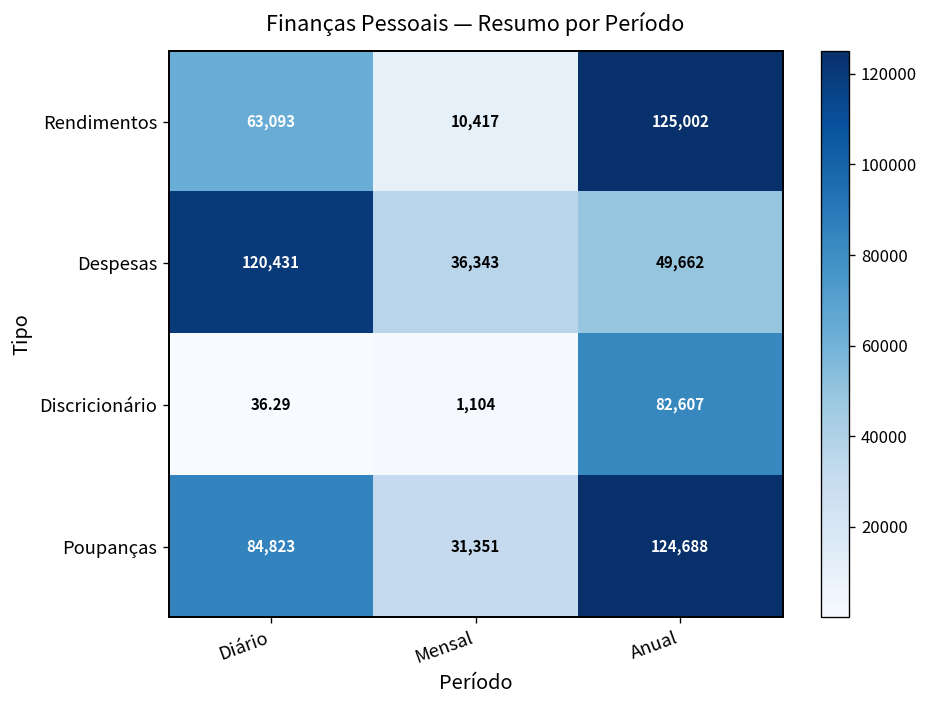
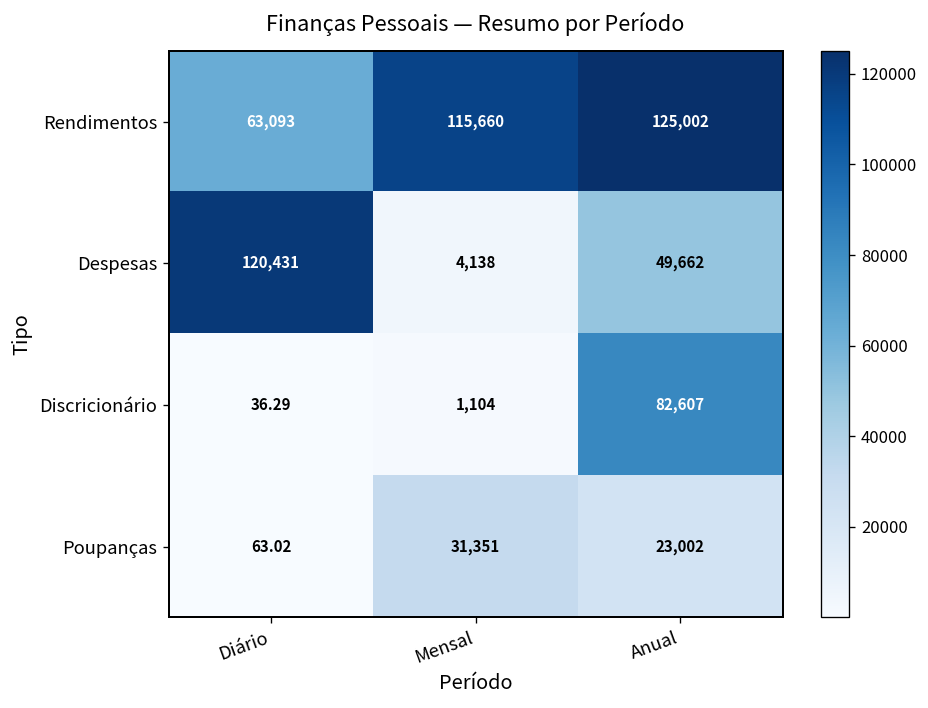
Rendimentos, Mensal: 10,417 -> 115,660
Despesas, Mensal: 36,343 -> 4,138
Poupanças, Diário: 84,823 -> 63.02
Poupanças, Anual: 124,688 -> 23,002
